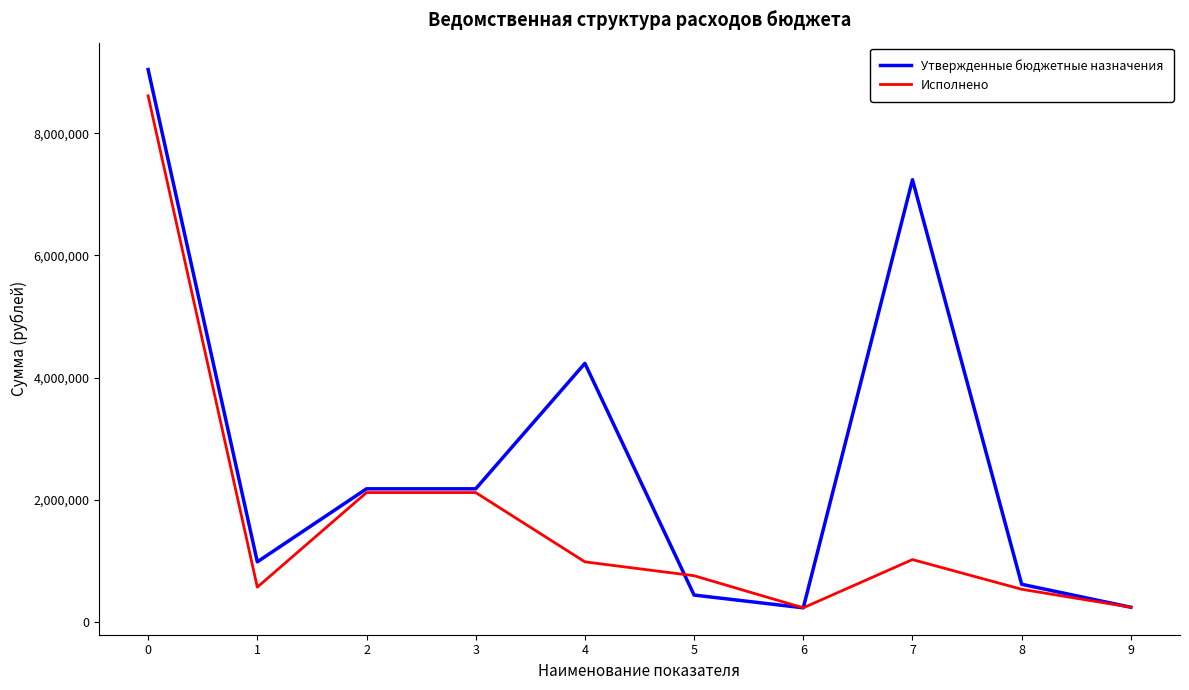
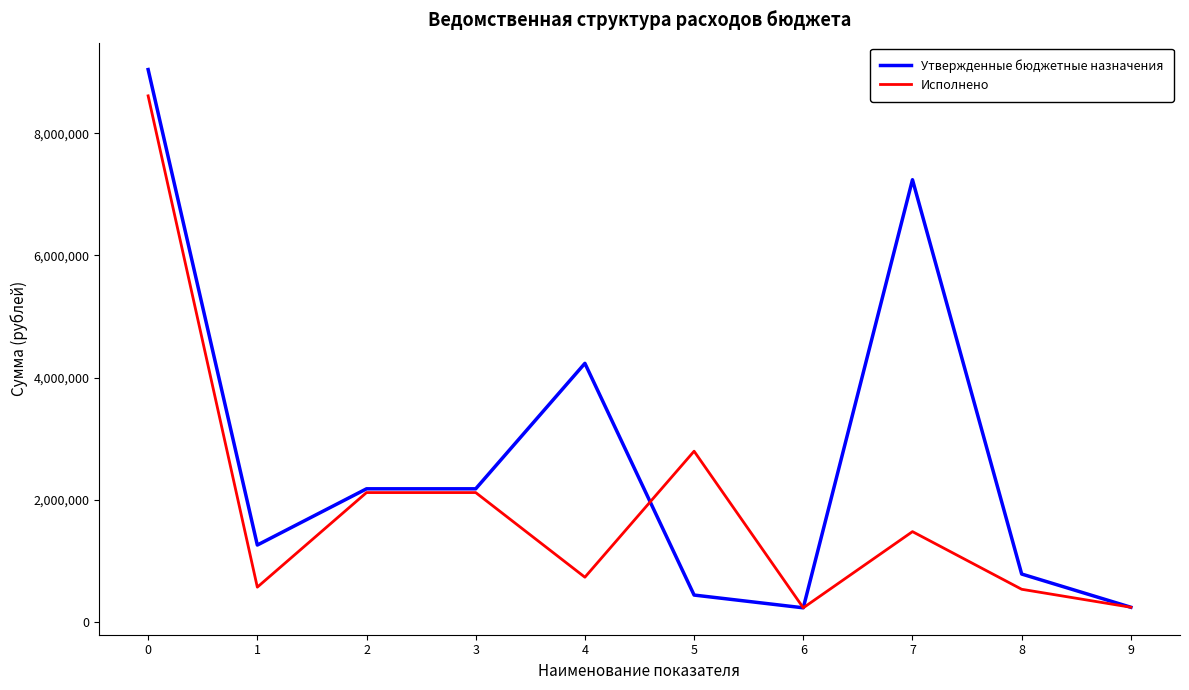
Утвержденные бюджетные назначения, 1: 1,000,000 -> 1,300,000
Исполнено, 4: 1,000,000 -> 700,000
Исполнено, 5: 800,000 -> 2,800,000
Исполнено, 7: 1,000,000 -> 1,500,000
Утвержденные бюджетные назначения, 8: 600,000 -> 800,000
